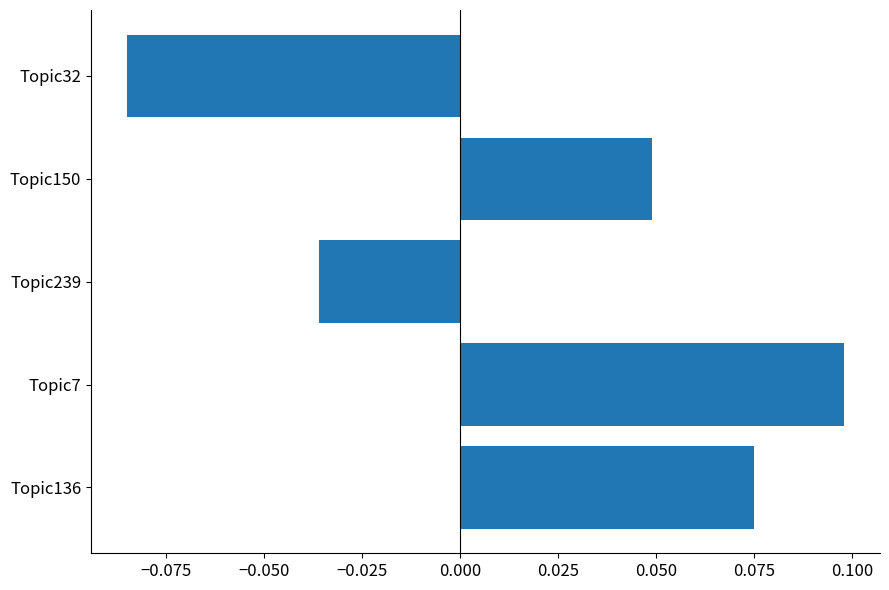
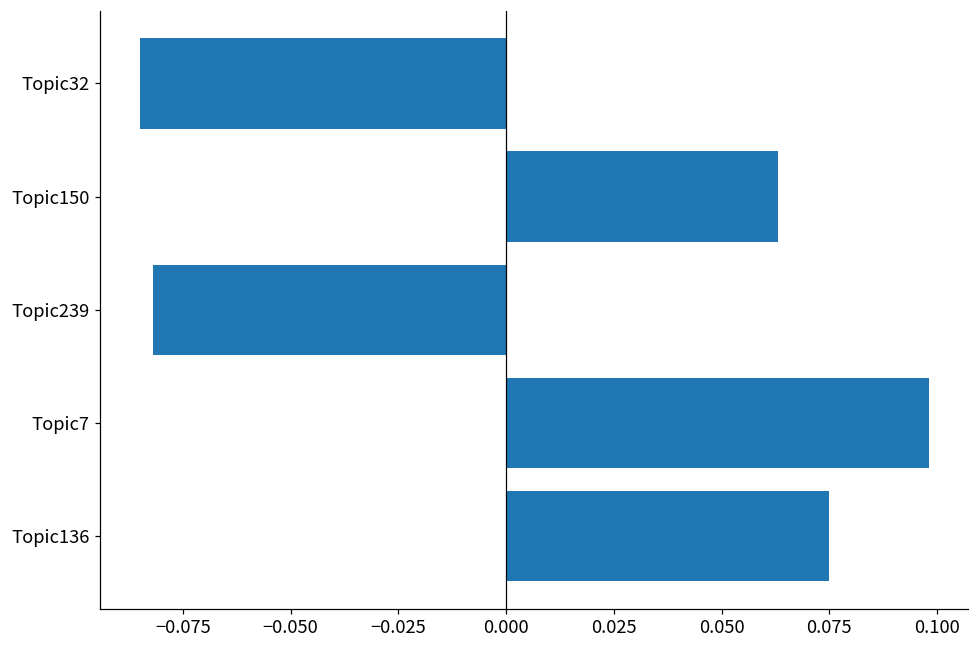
Topic150: 0.049 -> 0.063
Topic239: -0.036 -> -0.082
